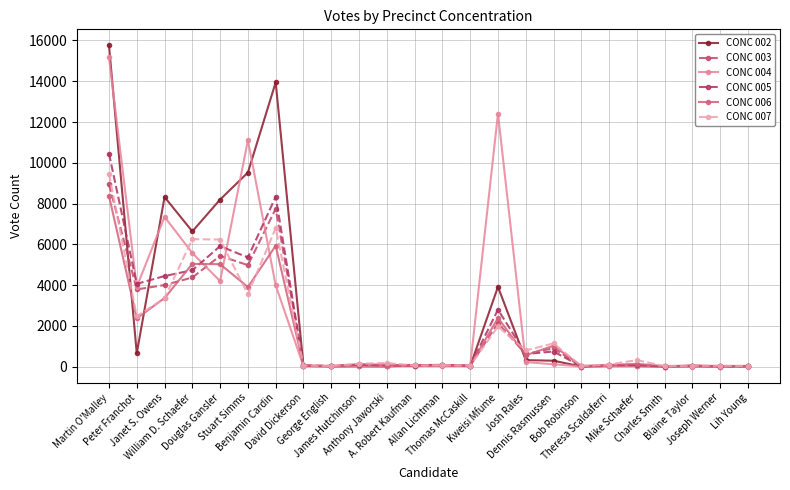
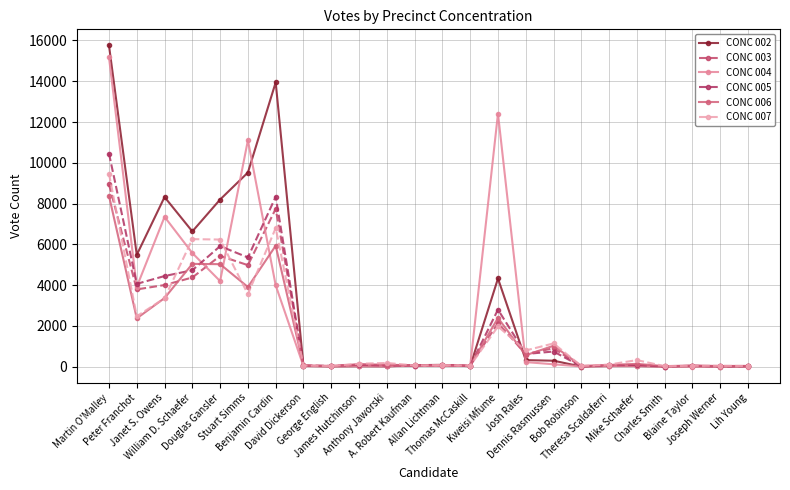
CONC 002, Peter Franchot: 700 -> 5500
CONC 002, Kweisi Mfume: 3900 -> 4300
